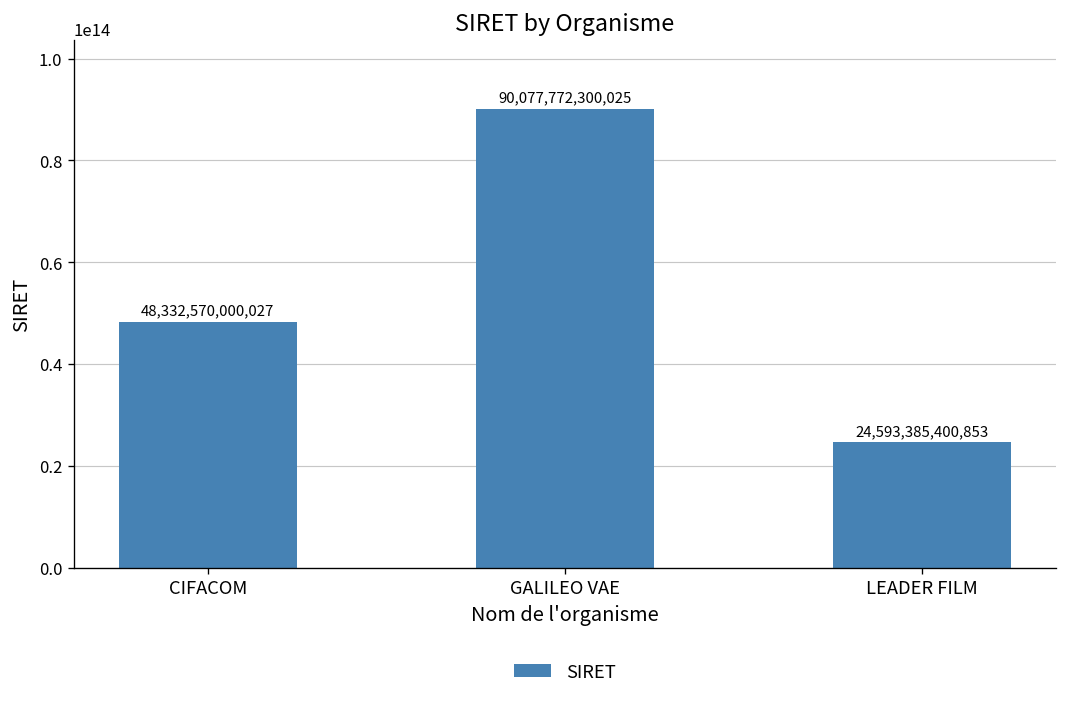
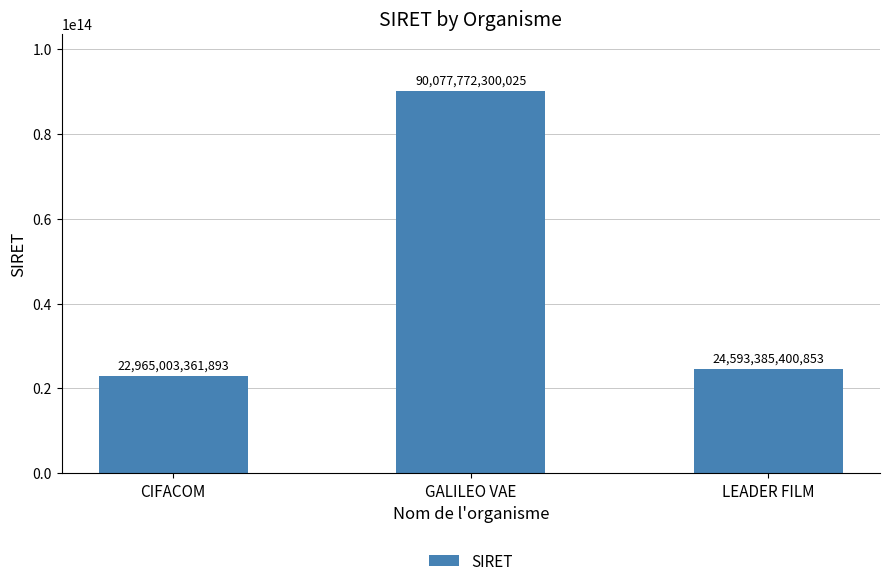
CIFACOM: 48,332,570,000,027 -> 22,965,003,361,893
